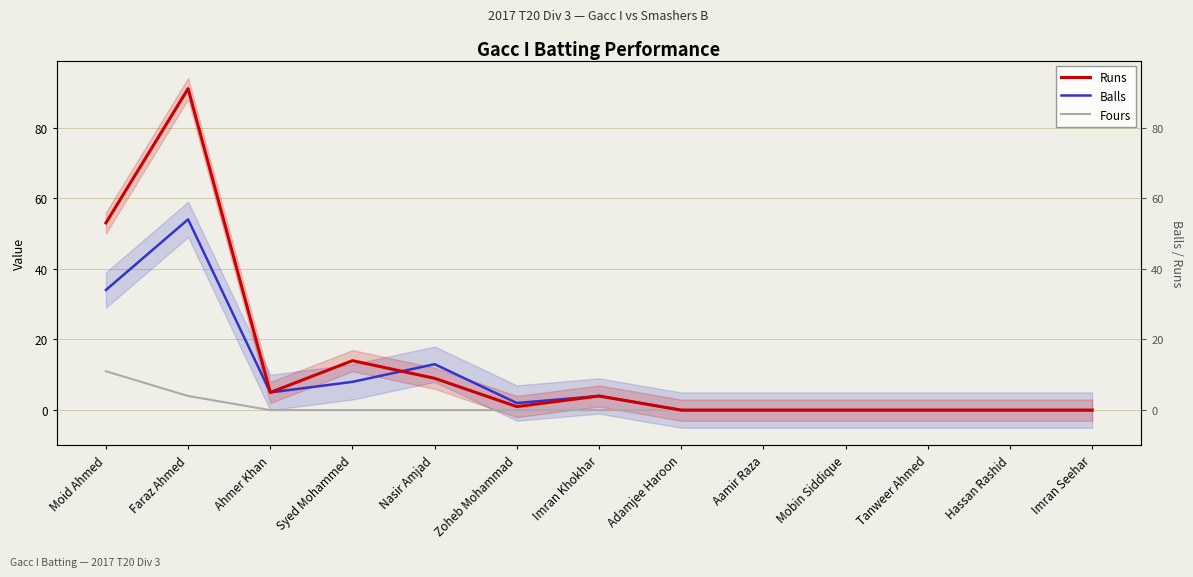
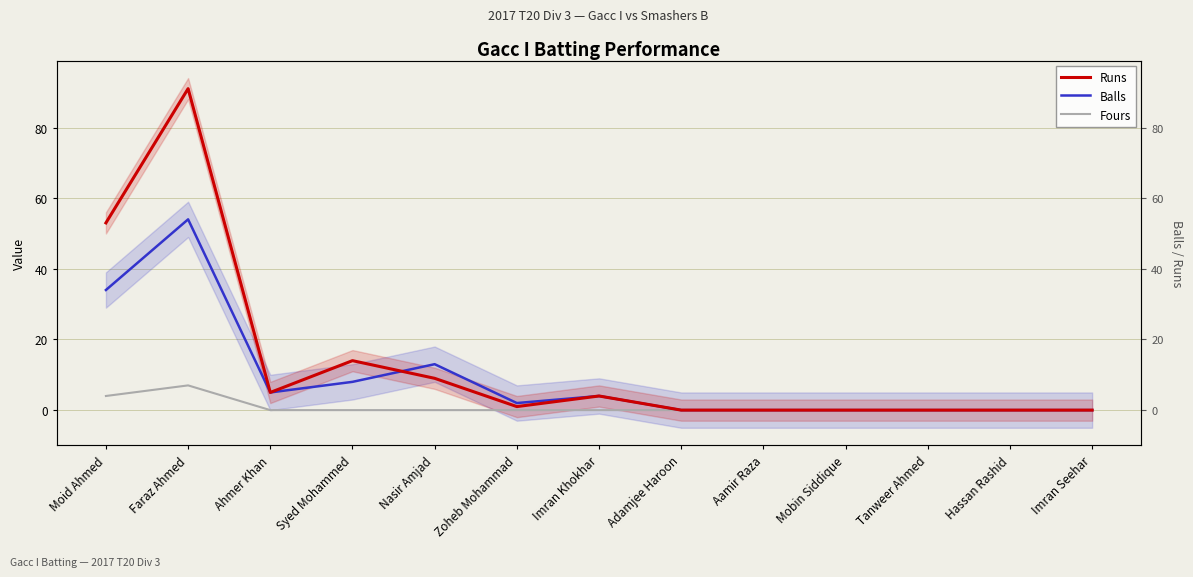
Fours, Moid Ahmed: 11 -> 4
Fours, Faraz Ahmed: 4 -> 7
